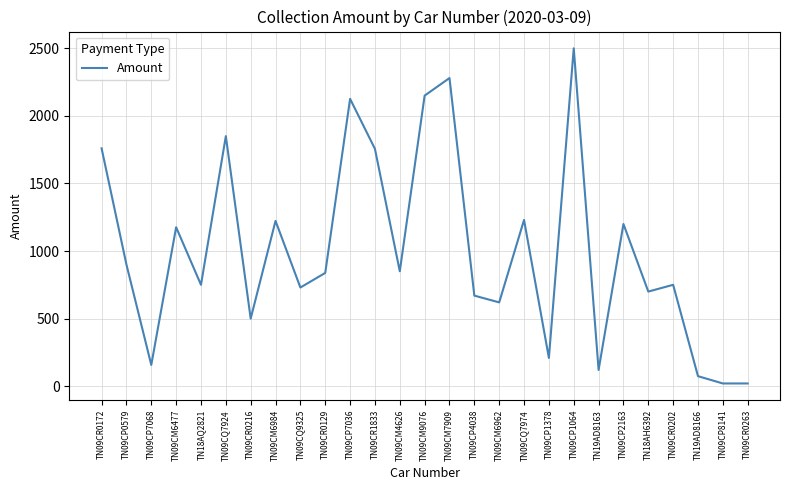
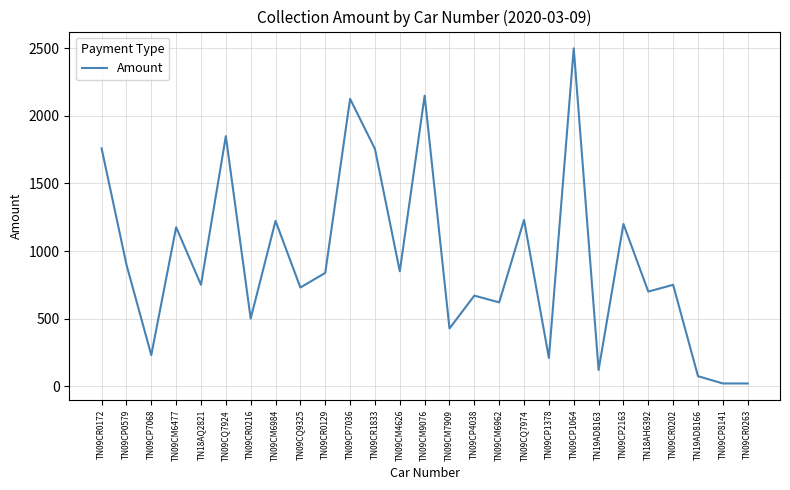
TN09CP7068: 160 -> 230
TN09CM7909: 2280 -> 430
